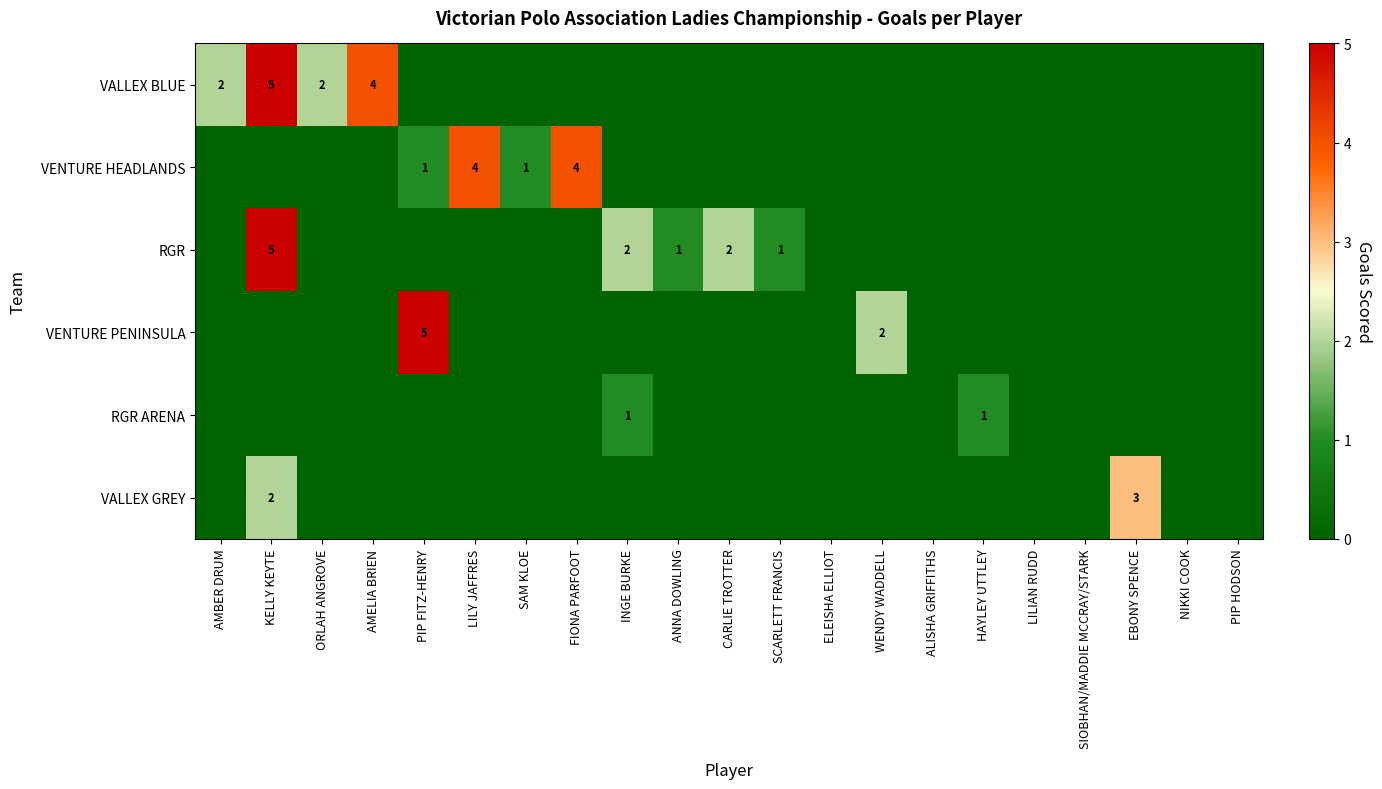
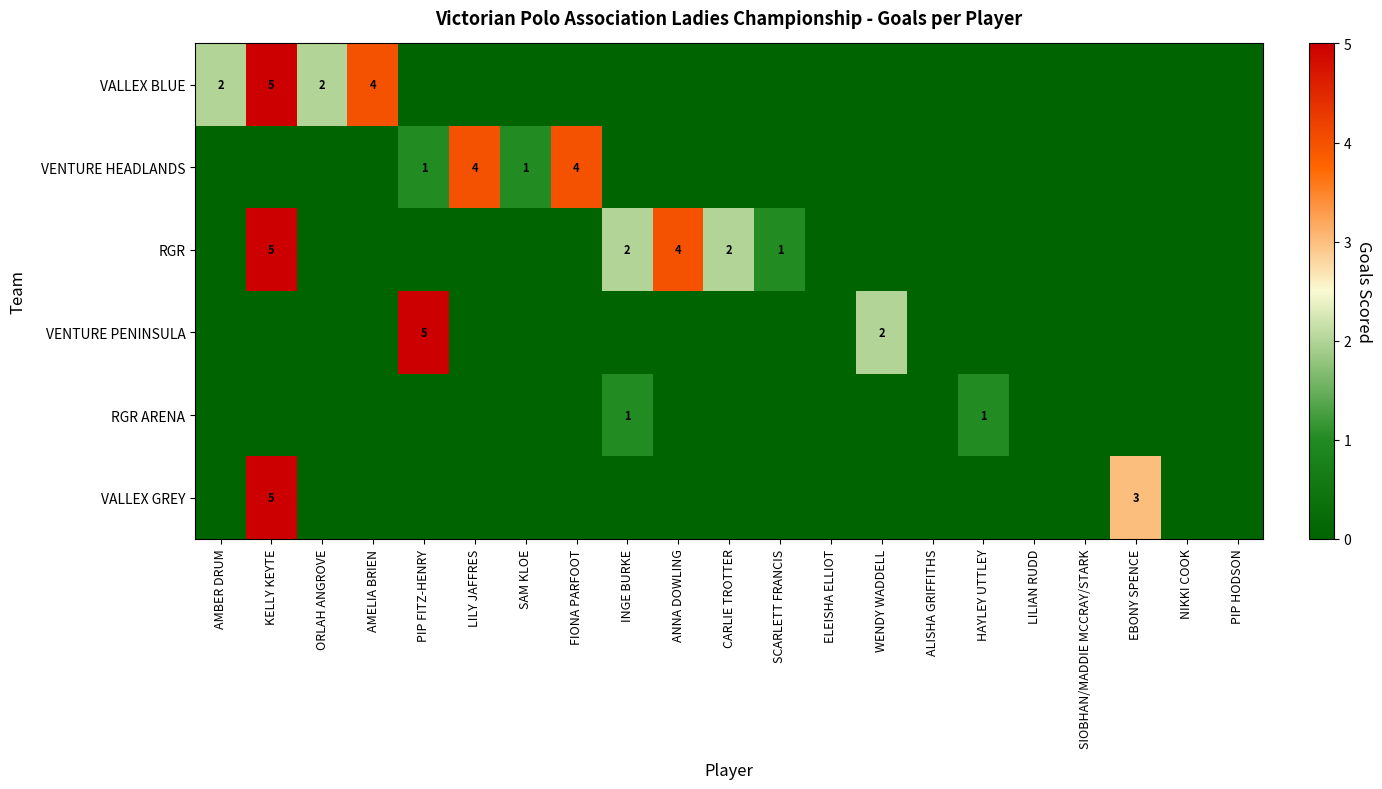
RGR, ANNA DOWLING: 1 -> 4
VALLEX GREY, KELLY KEYTE: 2 -> 5
